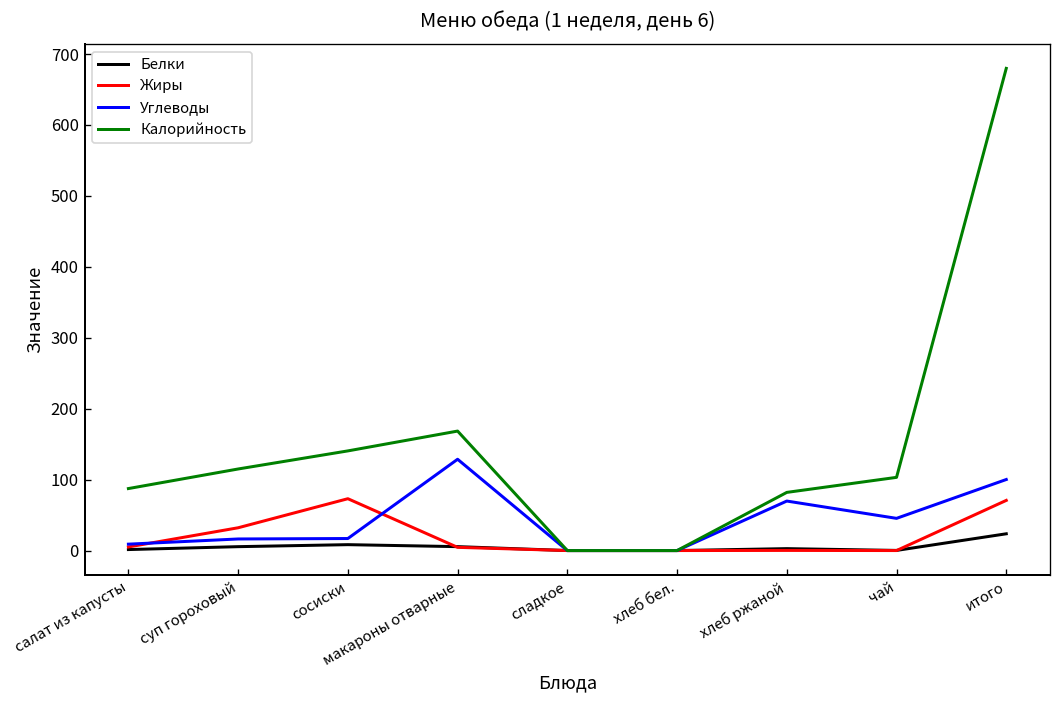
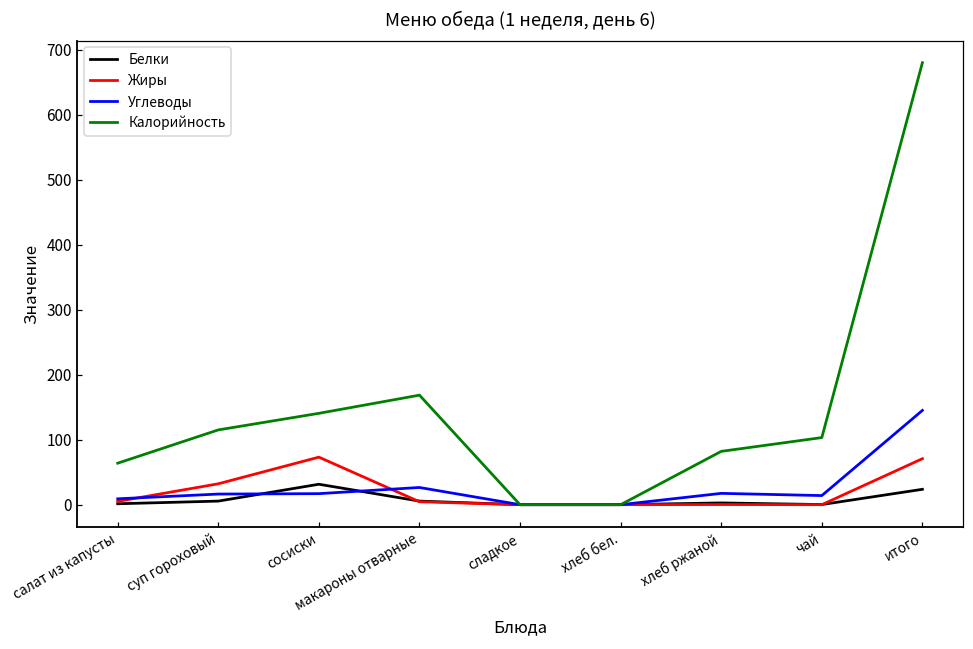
Калорийность, салат из капусты: 90 -> 60
Белки, сосиски: 10 -> 30
Углеводы, макароны отварные: 130 -> 30
Углеводы, хлеб ржаной: 70 -> 20
Углеводы, чай: 50 -> 10
Углеводы, итого: 100 -> 140
